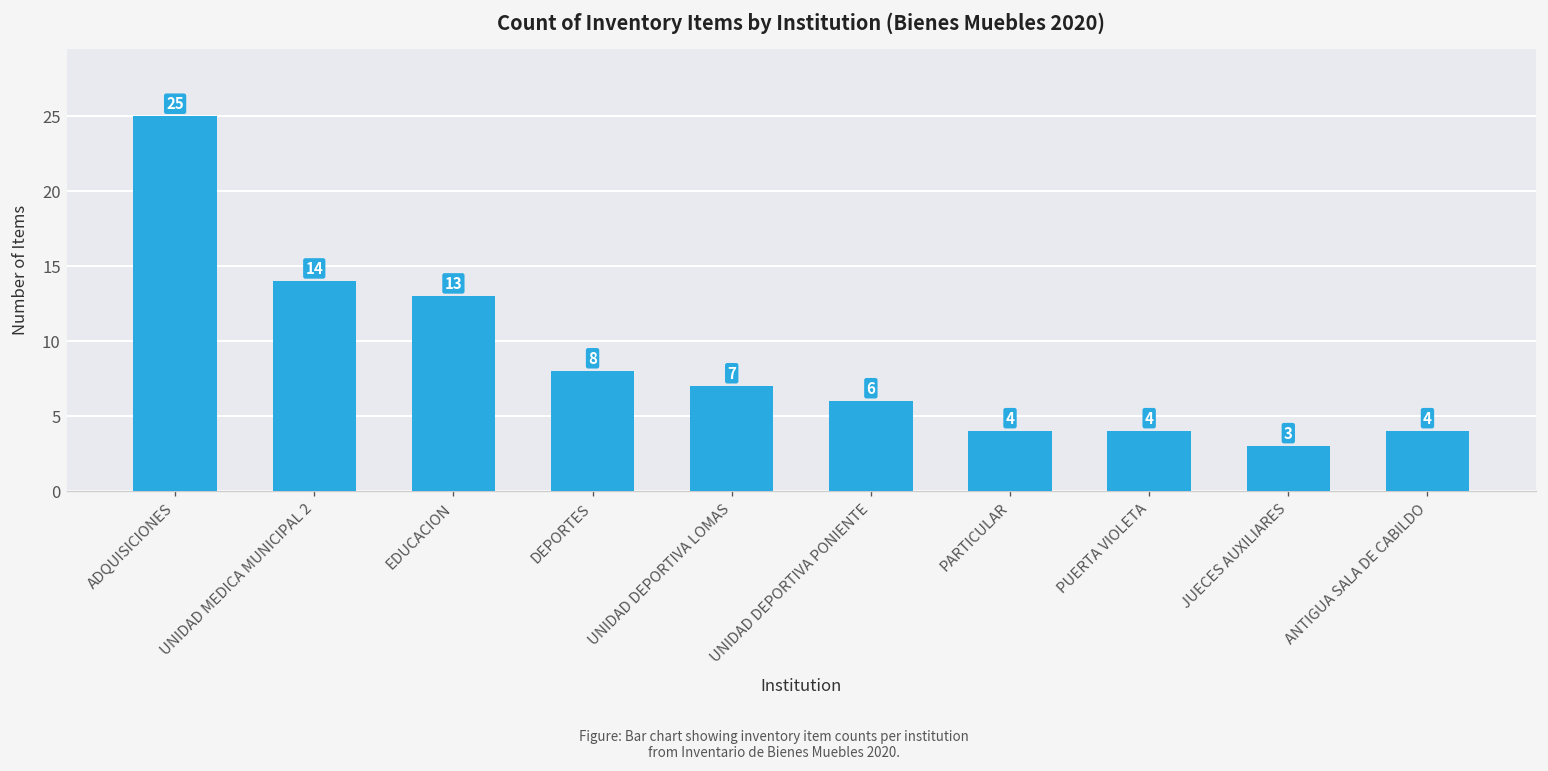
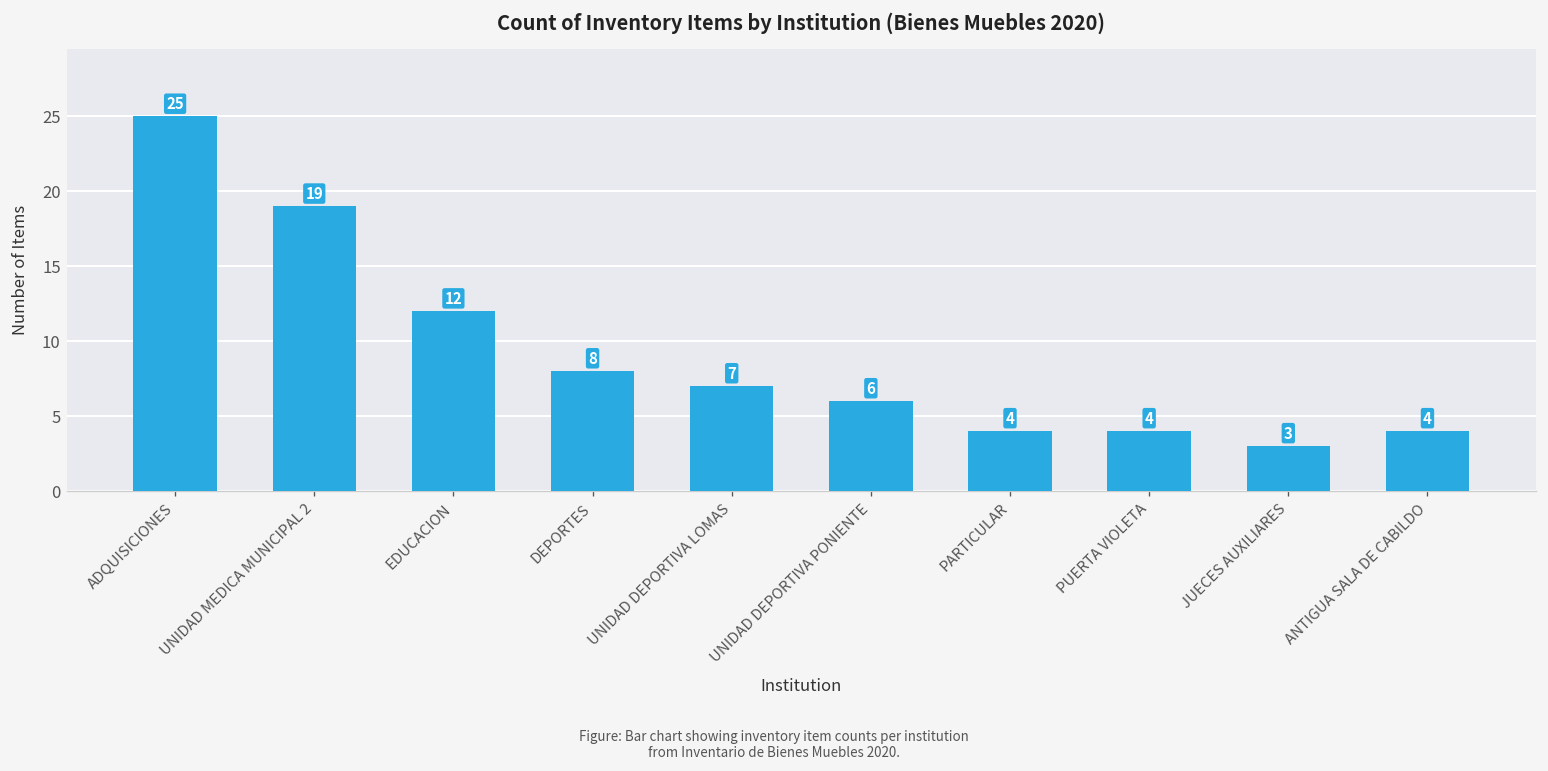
UNIDAD MEDICA MUNICIPAL 2: 14 -> 19
EDUCACION: 13 -> 12
